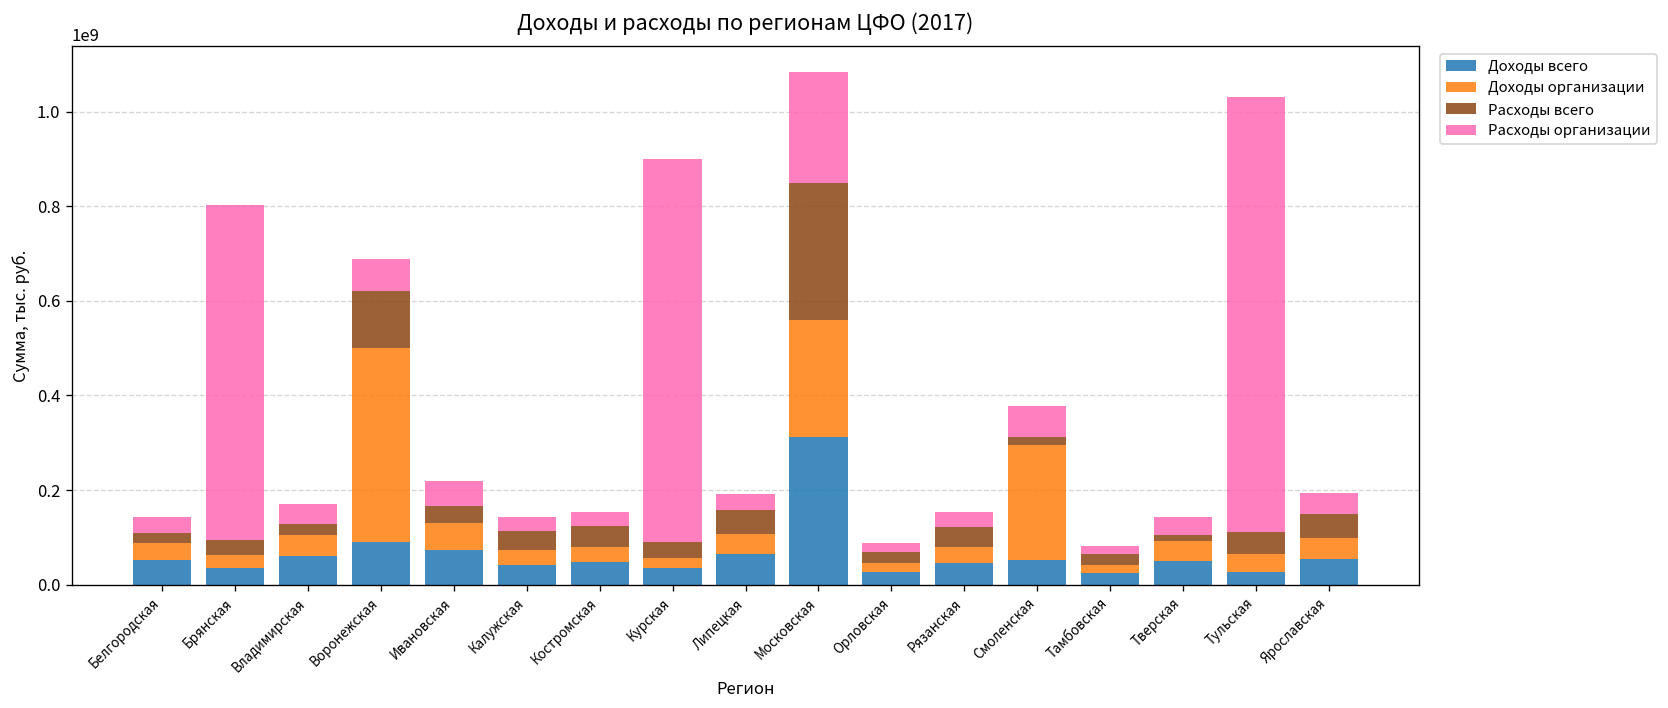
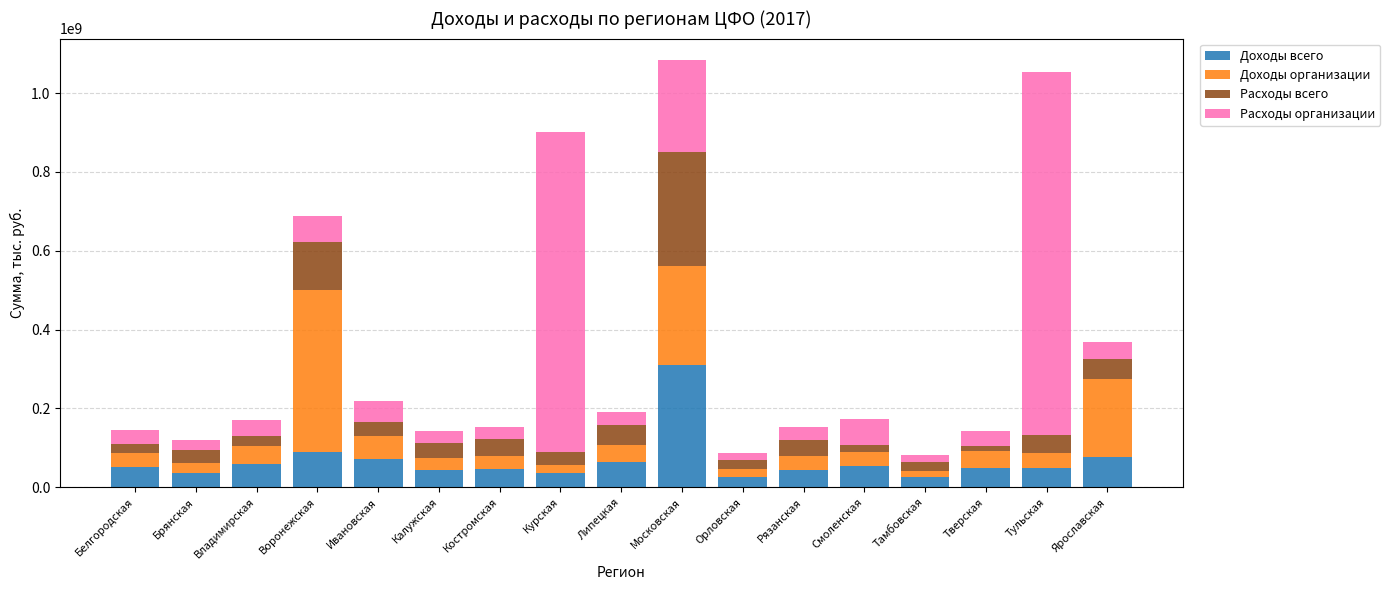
Расходы организации, Брянская: 710000000 -> 20000000
Доходы организации, Смоленская: 240000000 -> 40000000
Доходы всего, Тульская: 30000000 -> 50000000
Доходы всего, Ярославская: 50000000 -> 80000000
Доходы организации, Ярославская: 50000000 -> 200000000
